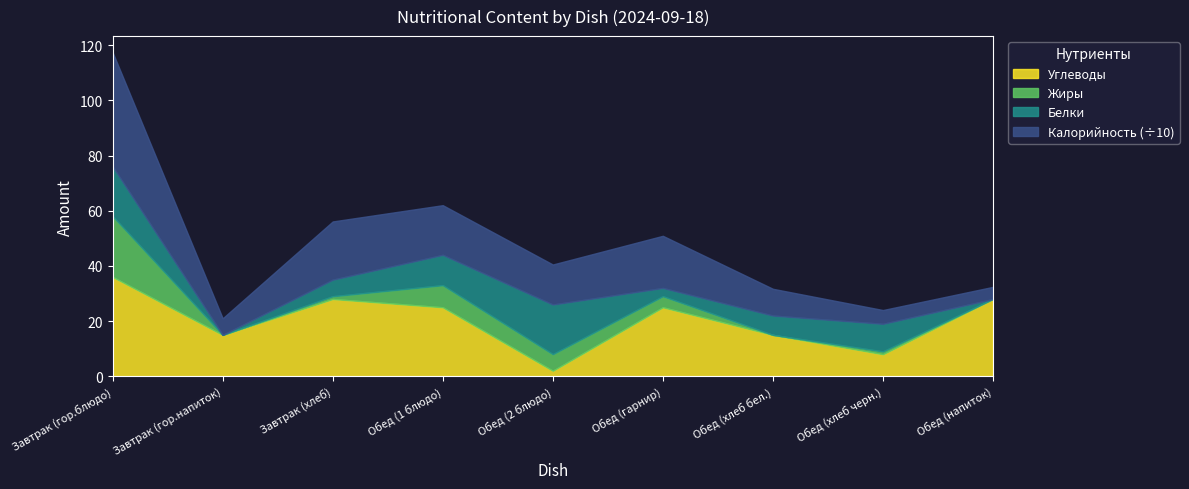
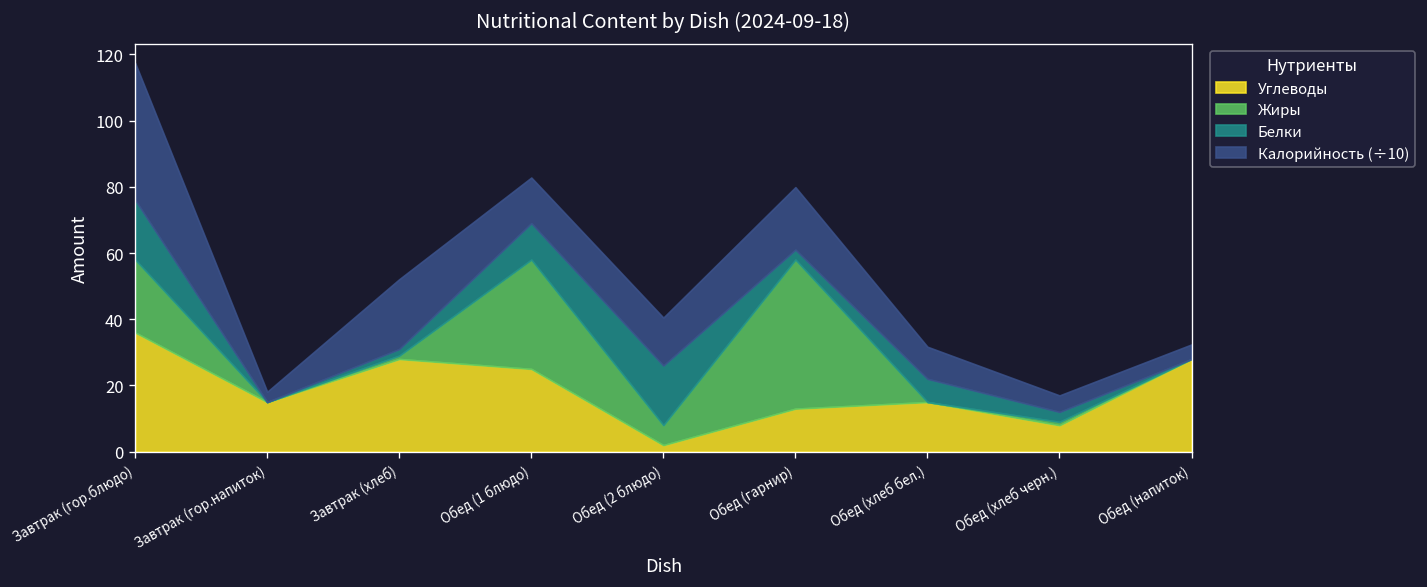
Калорийность (÷10), Завтрак (гор.напиток): 6 -> 3
Белки, Завтрак (хлеб): 6 -> 2
Жиры, Обед (1 блюдо): 8 -> 33
Калорийность (÷10), Обед (1 блюдо): 18 -> 14
Углеводы, Обед (гарнир): 25 -> 13
Жиры, Обед (гарнир): 4 -> 45
Белки, Обед (хлеб черн.): 10 -> 3
